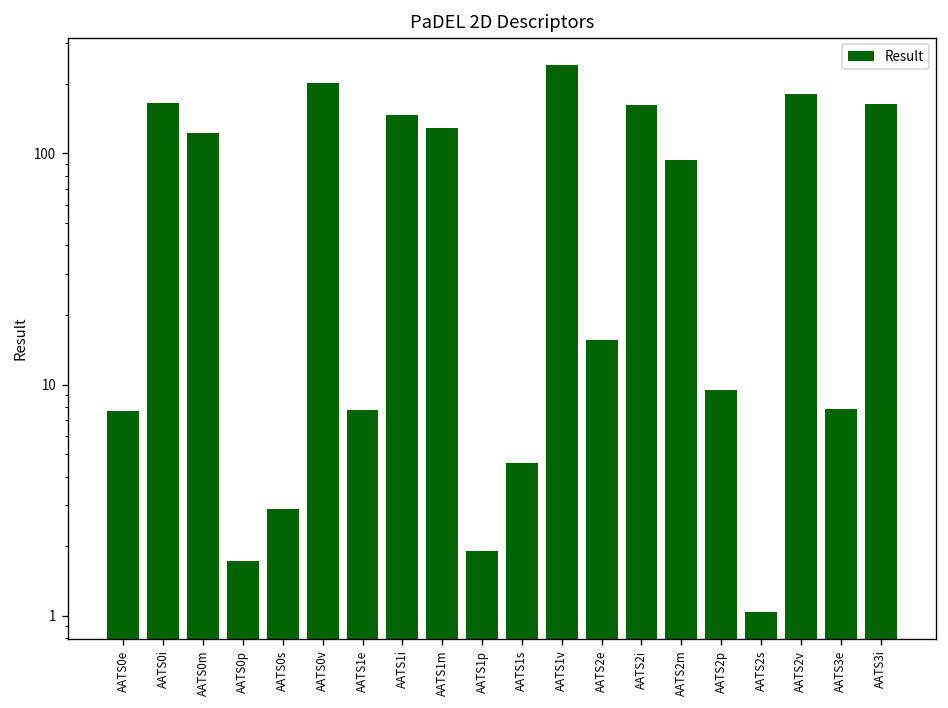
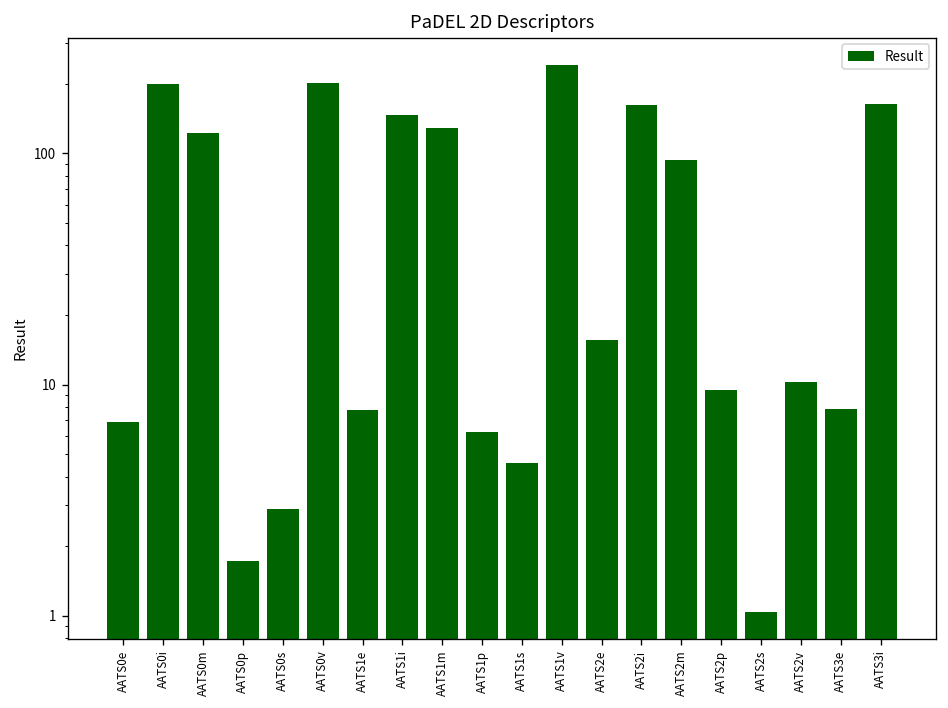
AATS0e: 7.7 -> 6.9
AATS0i: 170 -> 200
AATS1p: 1.9 -> 6.2
AATS2v: 180 -> 10
